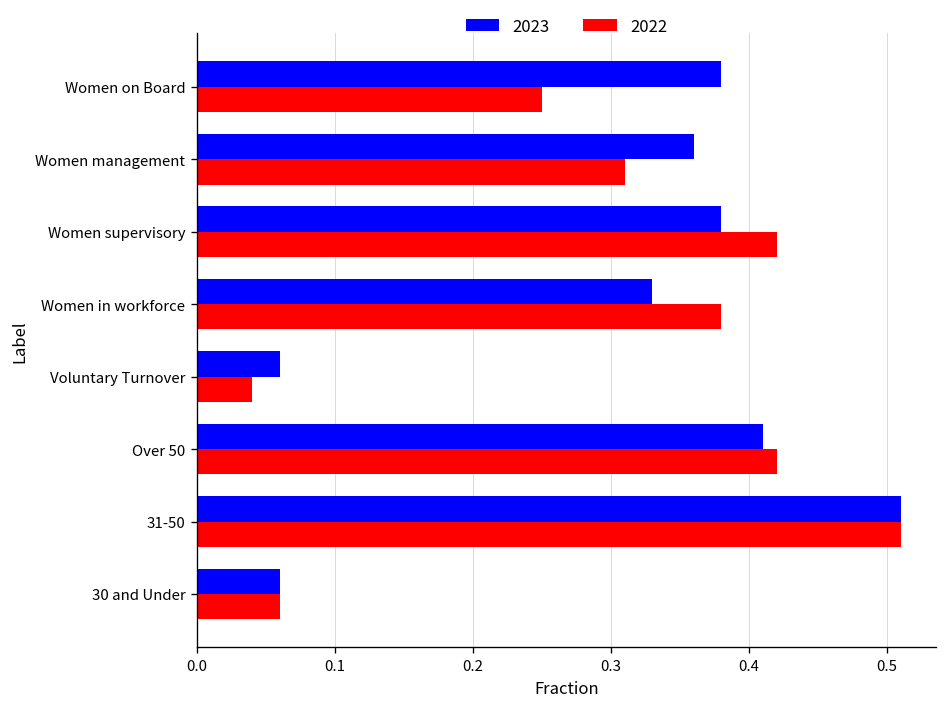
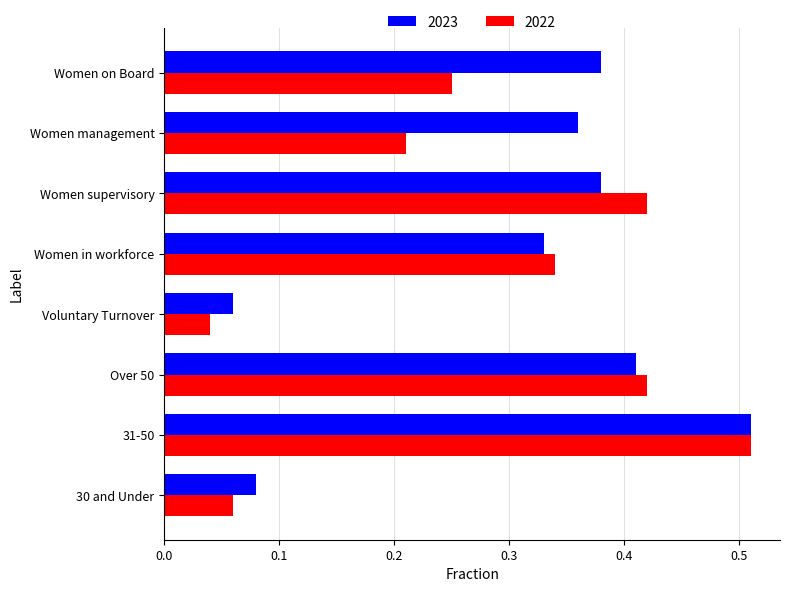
2022, Women management: 0.31 -> 0.21
2022, Women in workforce: 0.38 -> 0.34
2023, 30 and Under: 0.06 -> 0.08
